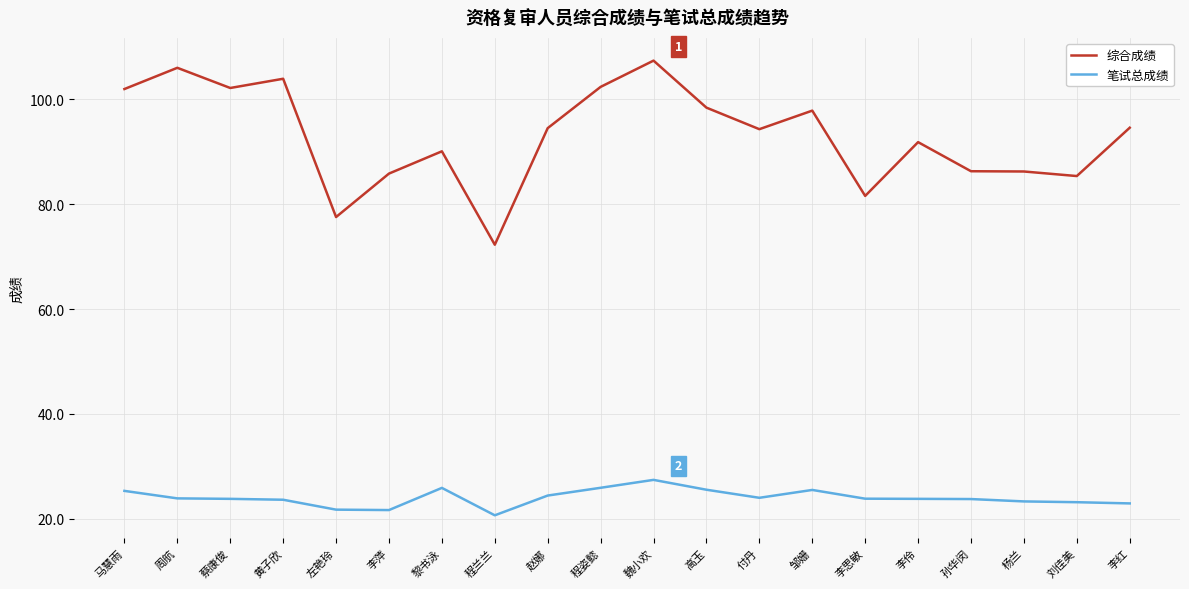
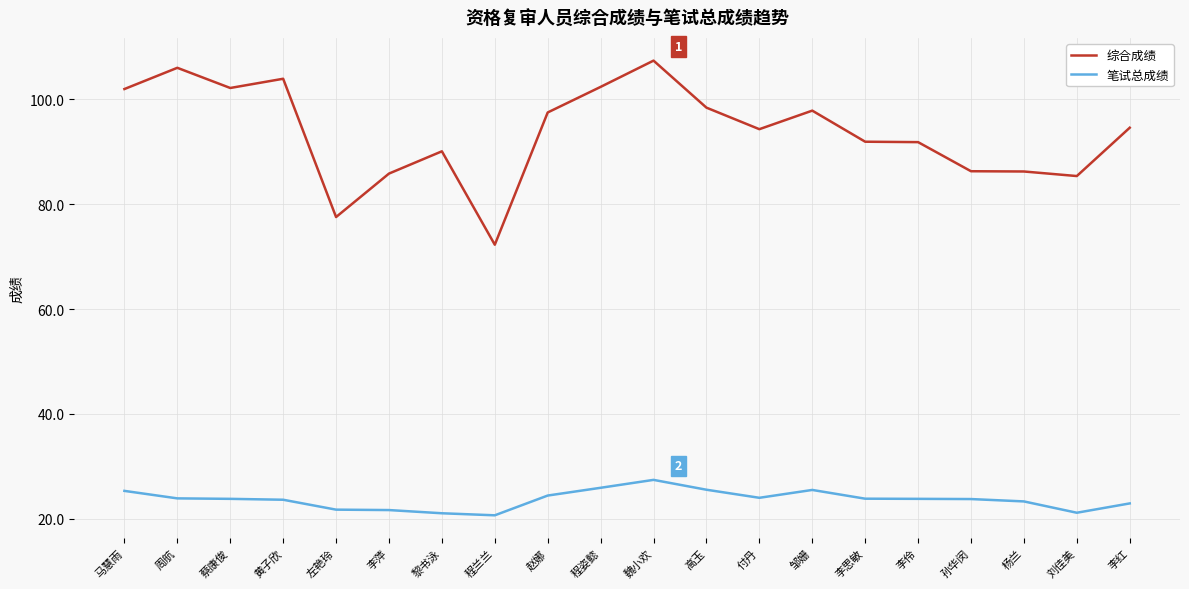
笔试总成绩, 黎书泳: 26 -> 21
综合成绩, 赵娜: 95 -> 98
综合成绩, 李思敏: 82 -> 92
笔试总成绩, 刘佳美: 23 -> 21
